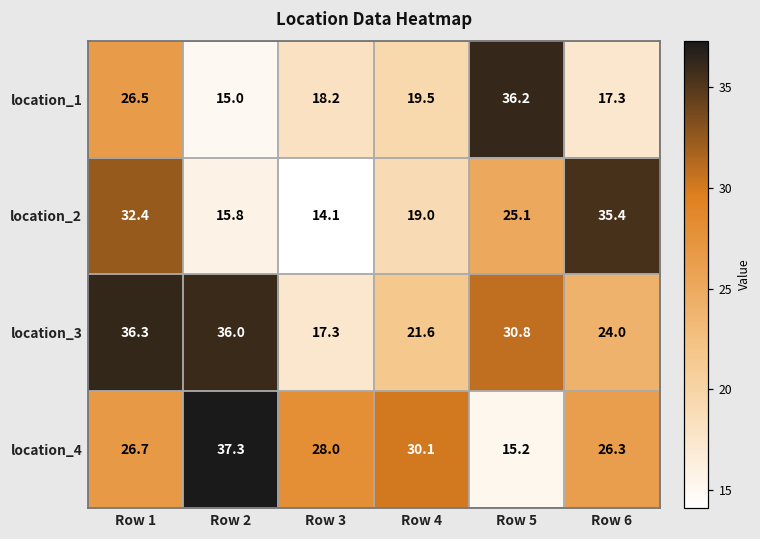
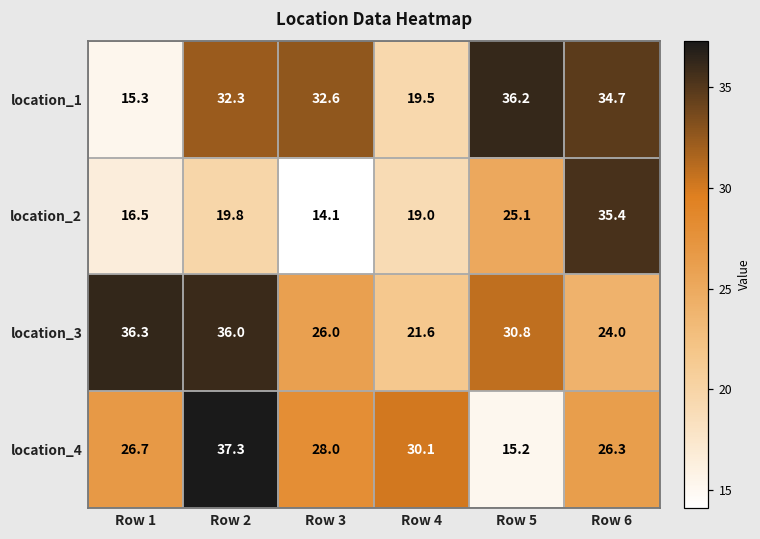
location_1, Row 1: 26.5 -> 15.3
location_1, Row 2: 15.0 -> 32.3
location_1, Row 3: 18.2 -> 32.6
location_1, Row 6: 17.3 -> 34.7
location_2, Row 1: 32.4 -> 16.5
location_2, Row 2: 15.8 -> 19.8
location_3, Row 3: 17.3 -> 26.0
